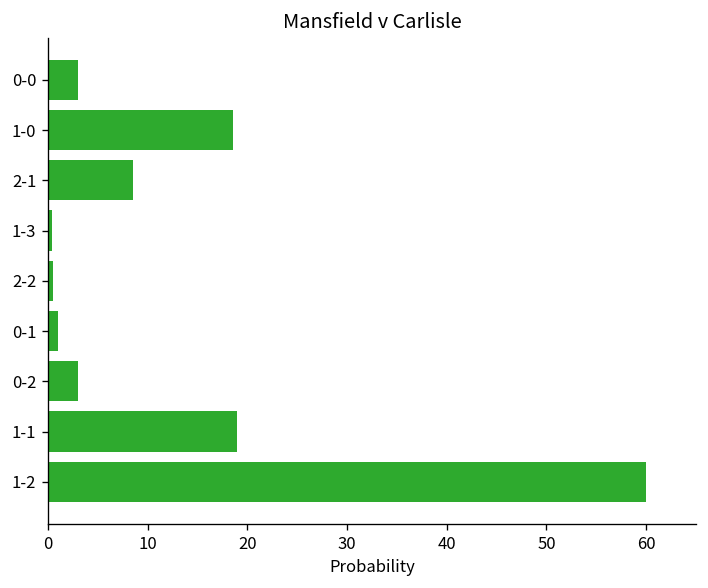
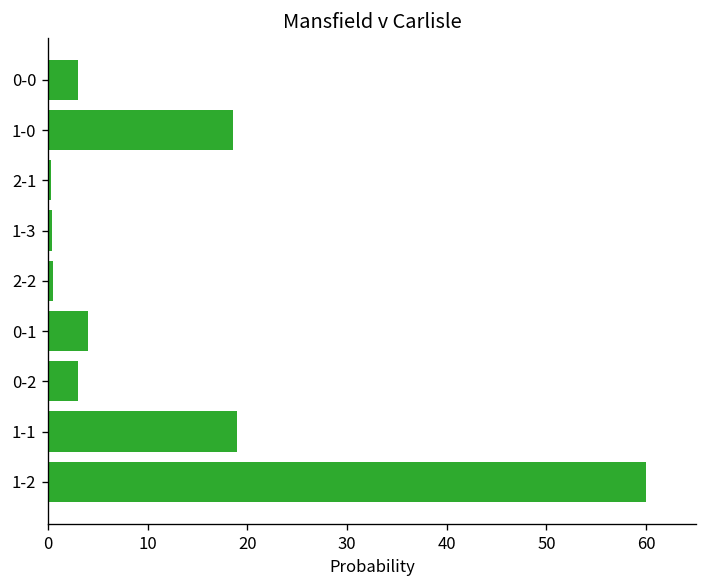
2-1: 9 -> 0
0-1: 1 -> 4
